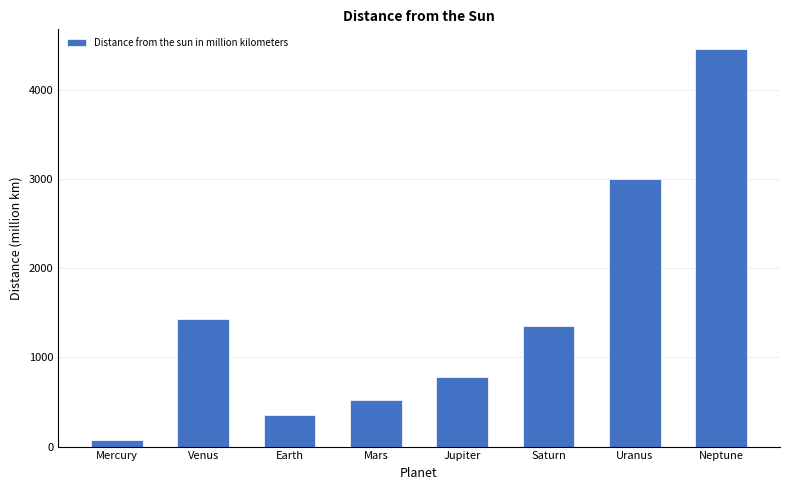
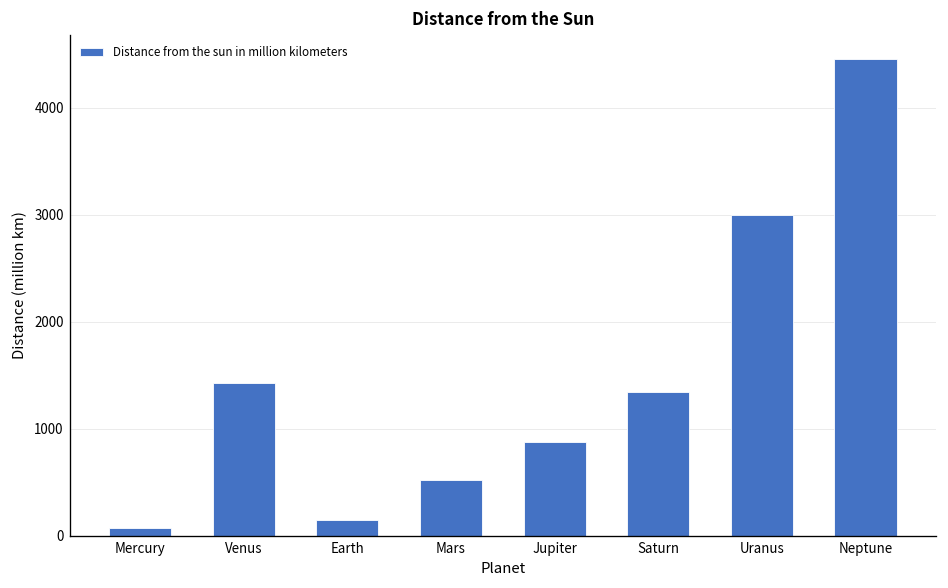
Earth: 300 -> 100
Jupiter: 800 -> 900
